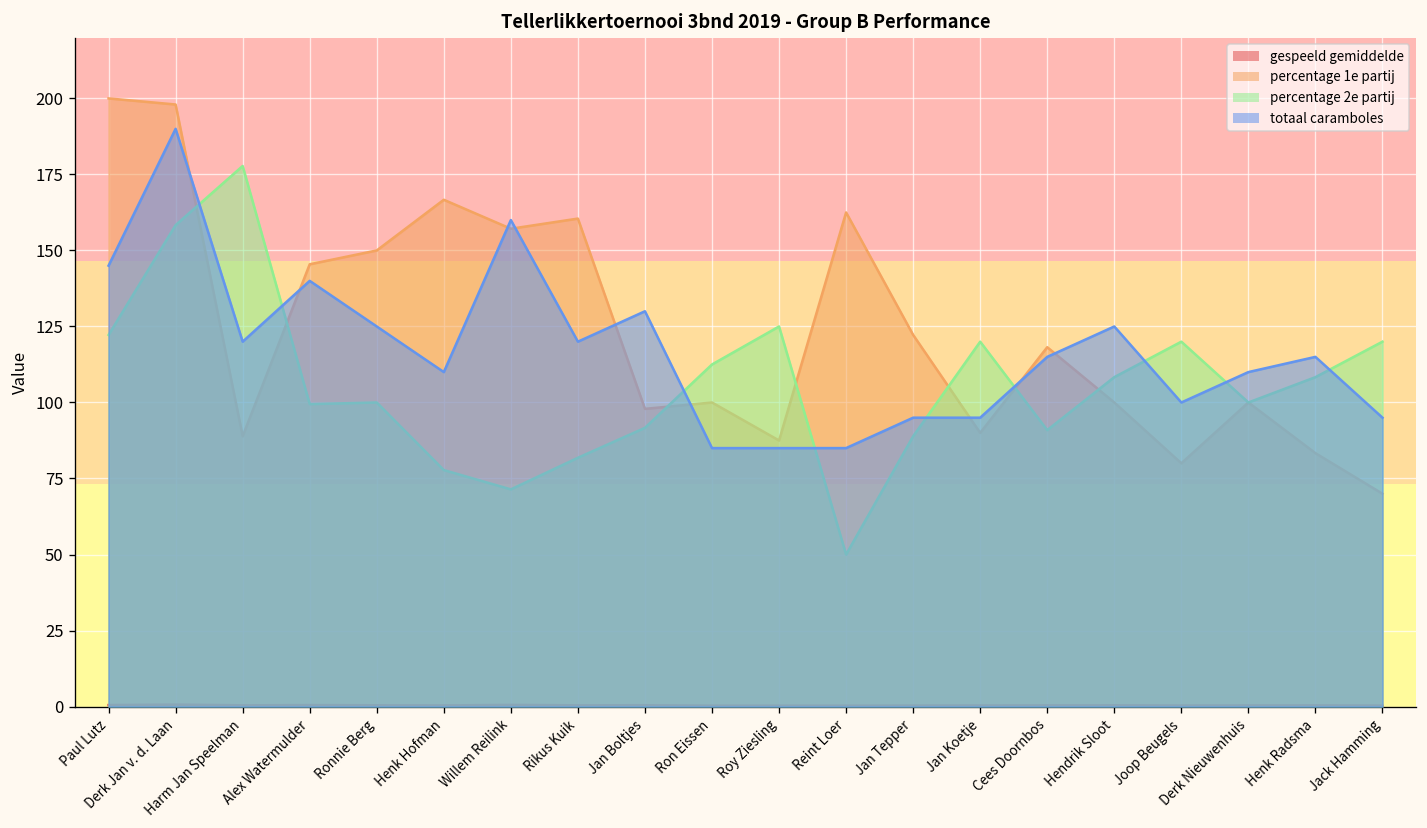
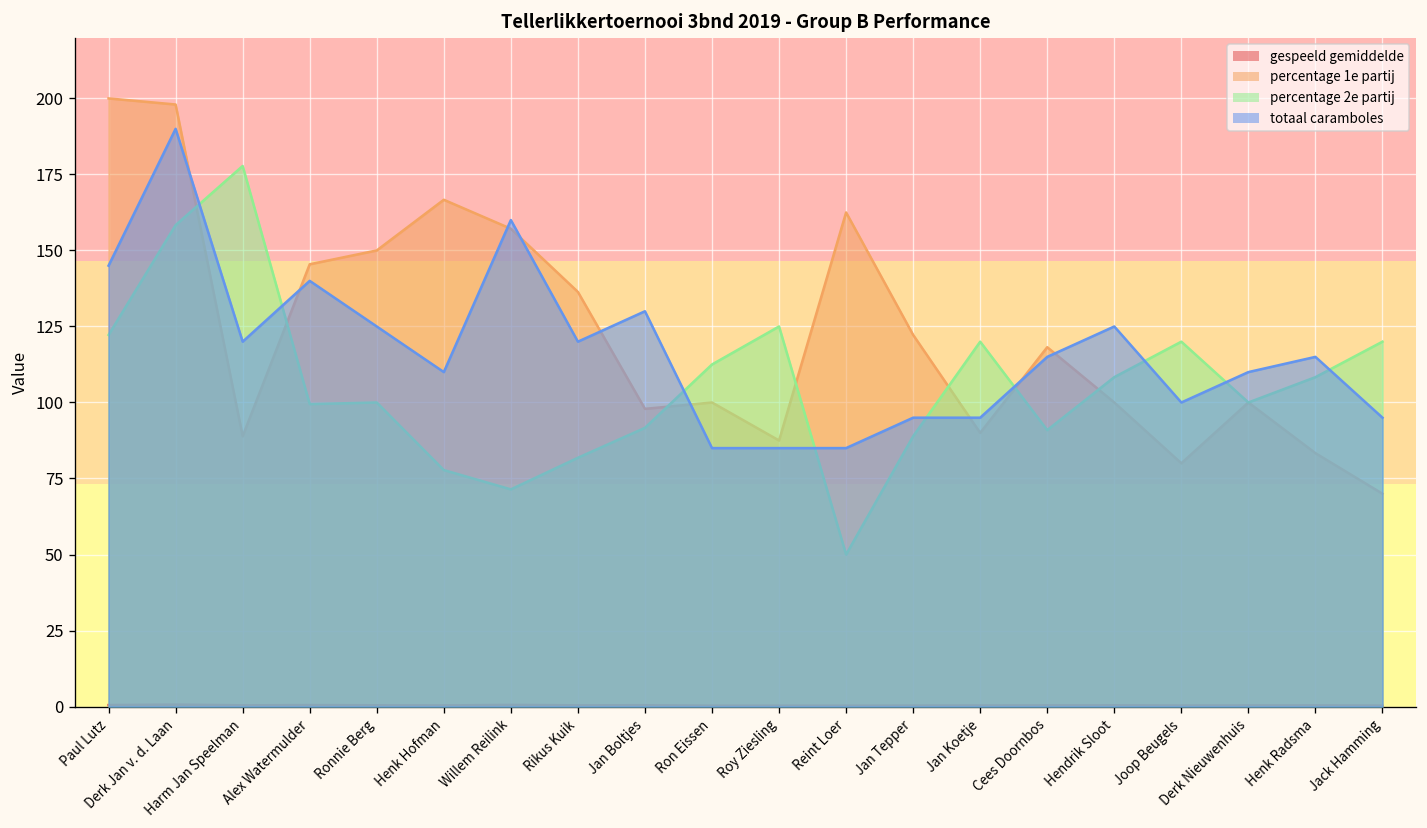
percentage 1e partij, Rikus Kuik: 160 -> 136
